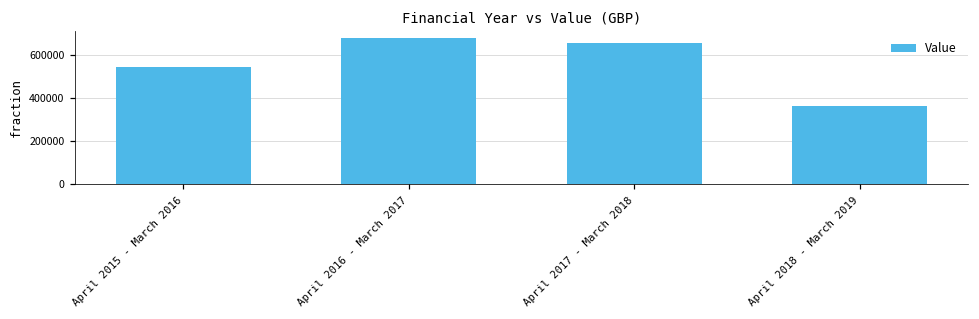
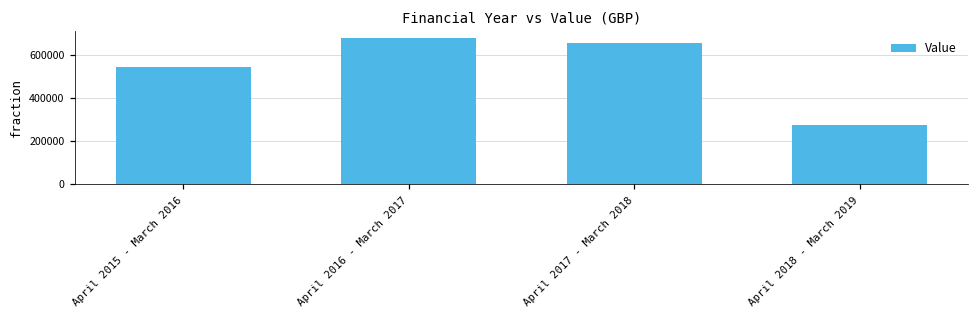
April 2018 - March 2019: 360000 -> 280000
